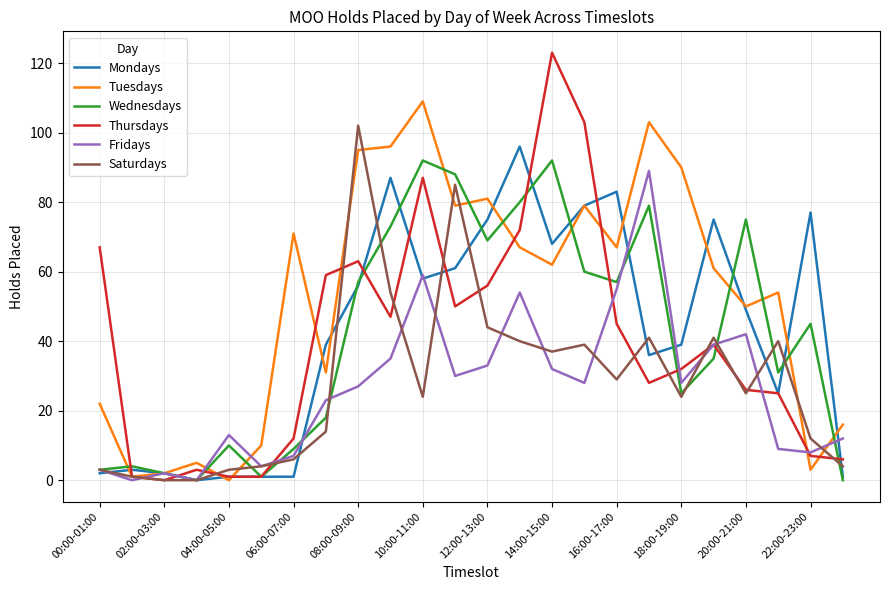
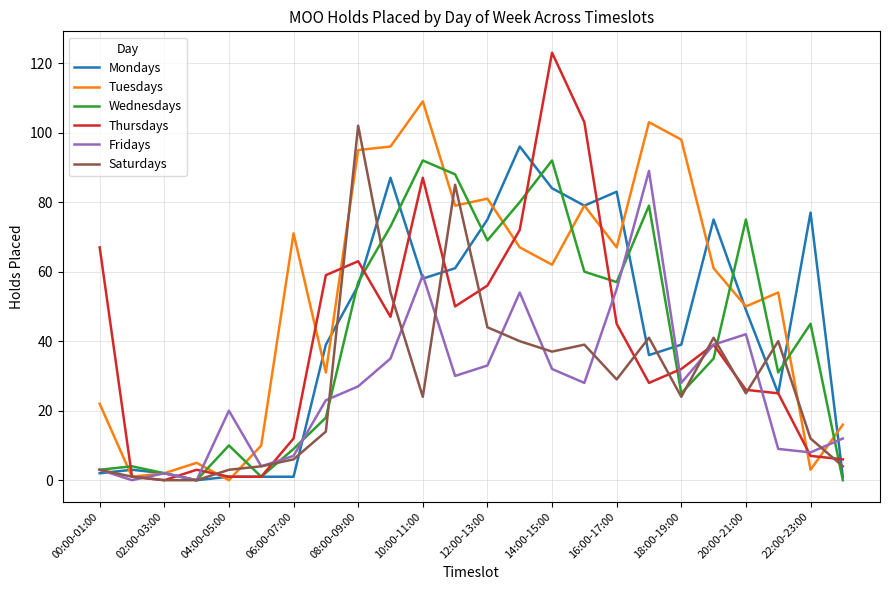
Fridays, 04:00-05:00: 13 -> 20
Mondays, 14:00-15:00: 68 -> 84
Tuesdays, 18:00-19:00: 90 -> 98
